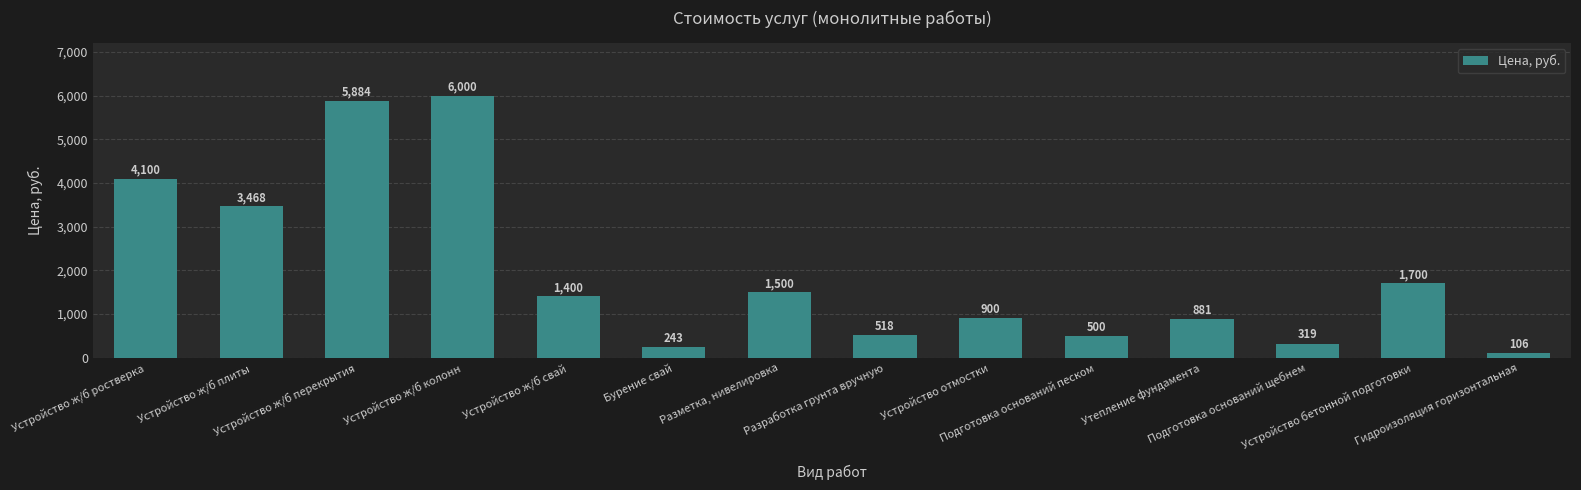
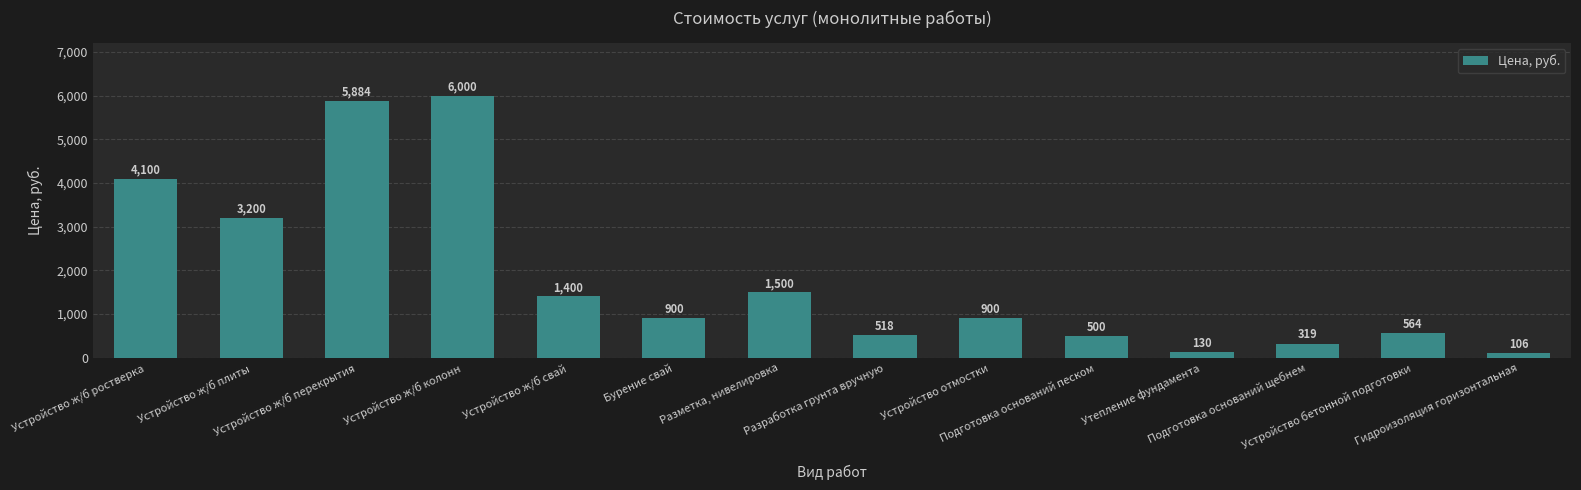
Устройство ж/б плиты: 3,468 -> 3,200
Бурение свай: 243 -> 900
Утепление фундамента: 881 -> 130
Устройство бетонной подготовки: 1,700 -> 564
